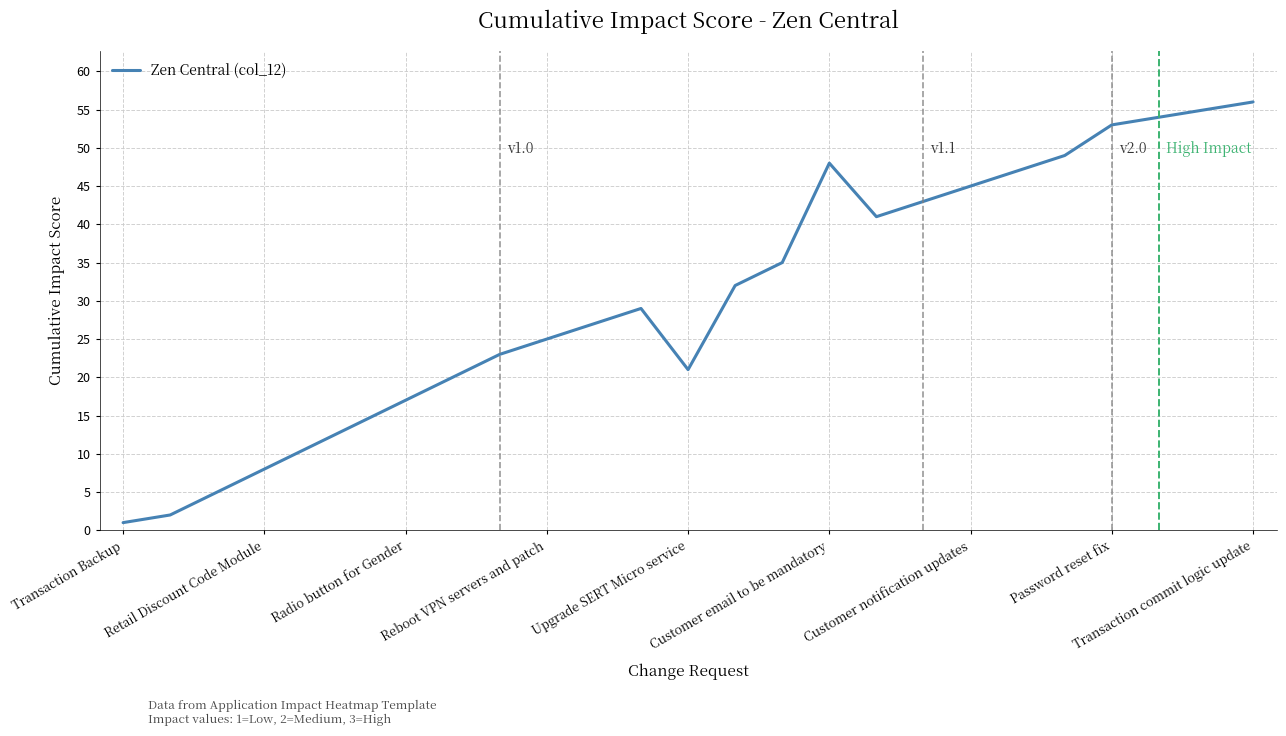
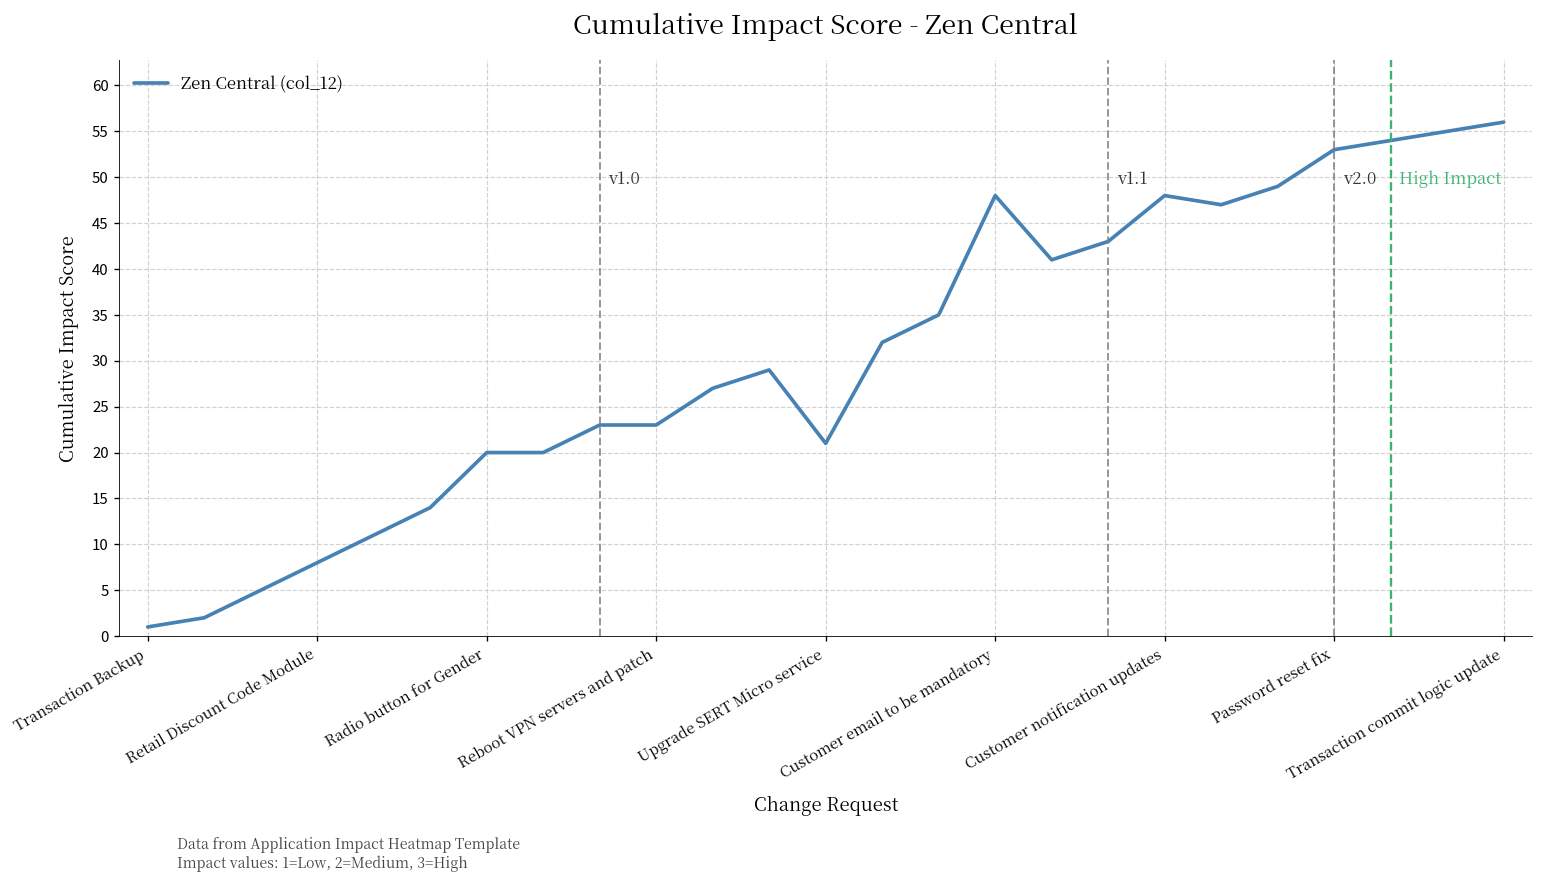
Radio button for Gender: 17 -> 20
Reboot VPN servers and patch: 25 -> 23
Customer notification updates: 45 -> 48
